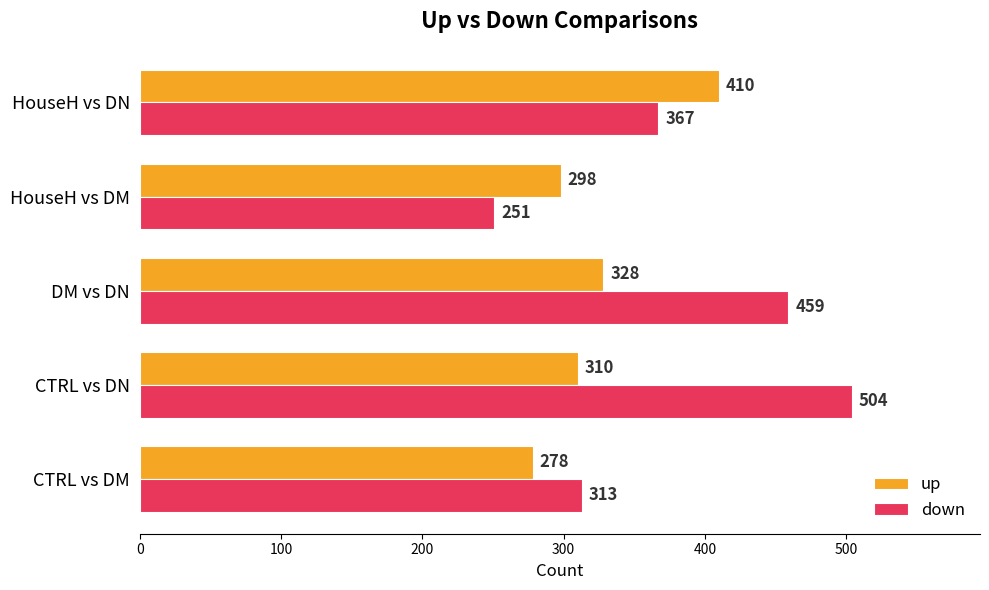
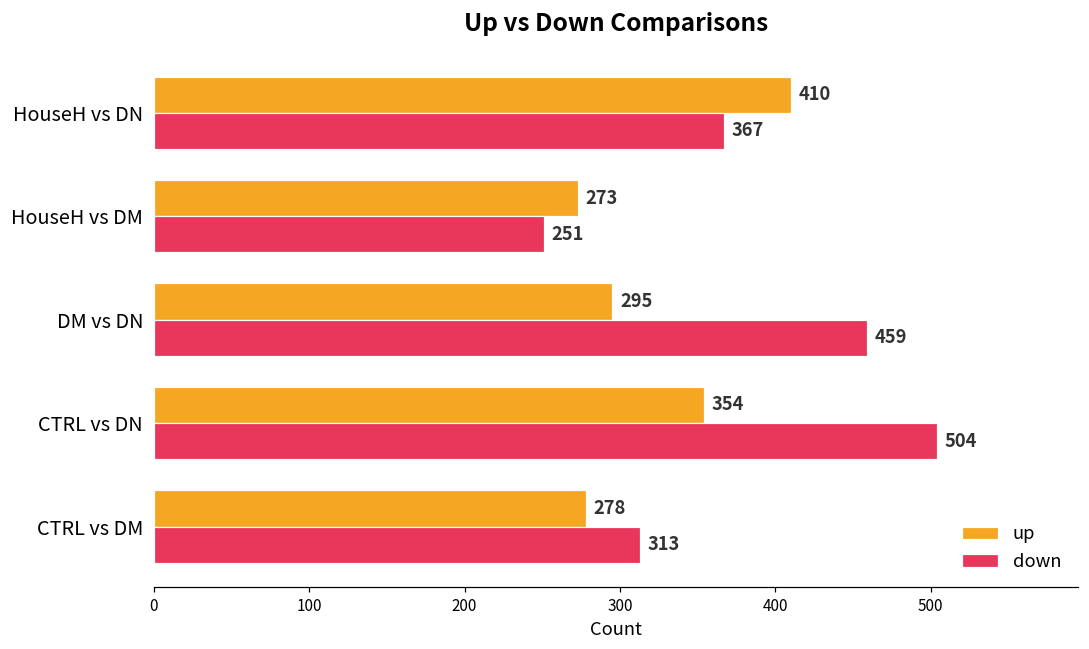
up, HouseH vs DM: 298 -> 273
up, DM vs DN: 328 -> 295
up, CTRL vs DN: 310 -> 354
